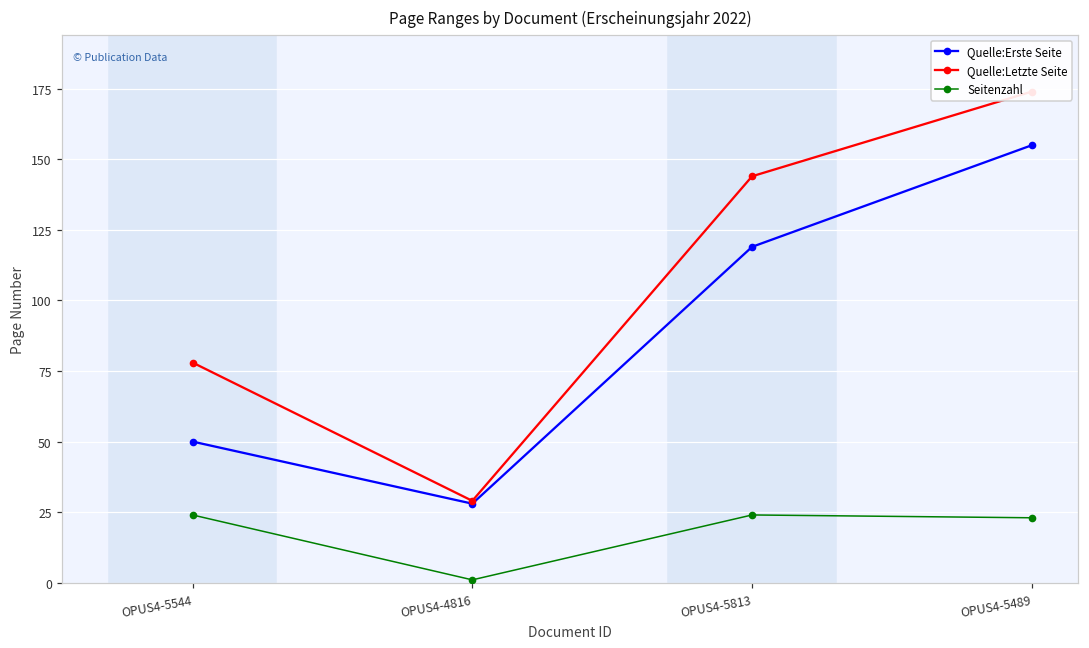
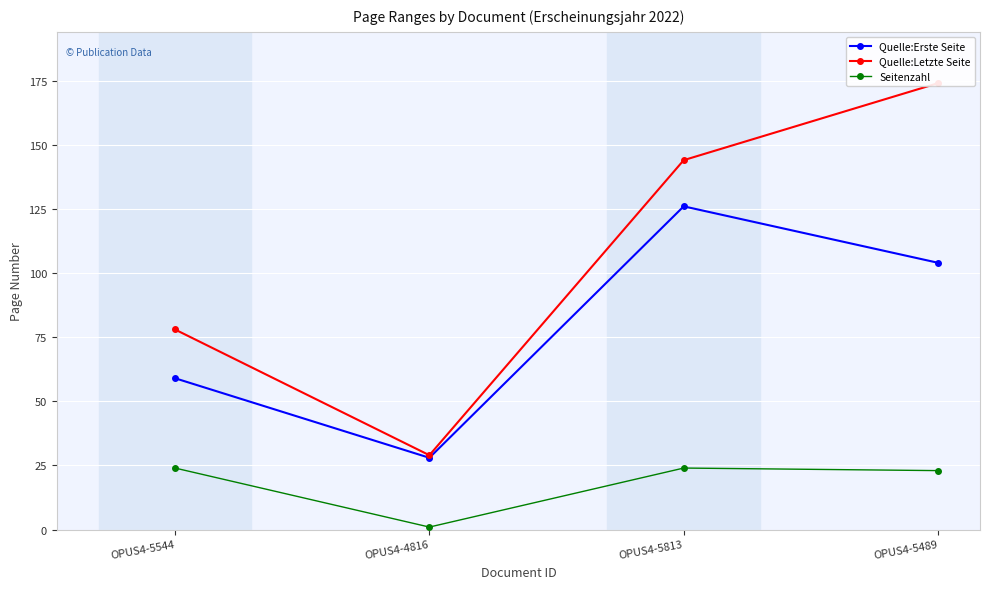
Quelle:Erste Seite, OPUS4-5544: 50 -> 59
Quelle:Erste Seite, OPUS4-5813: 119 -> 126
Quelle:Erste Seite, OPUS4-5489: 155 -> 104
